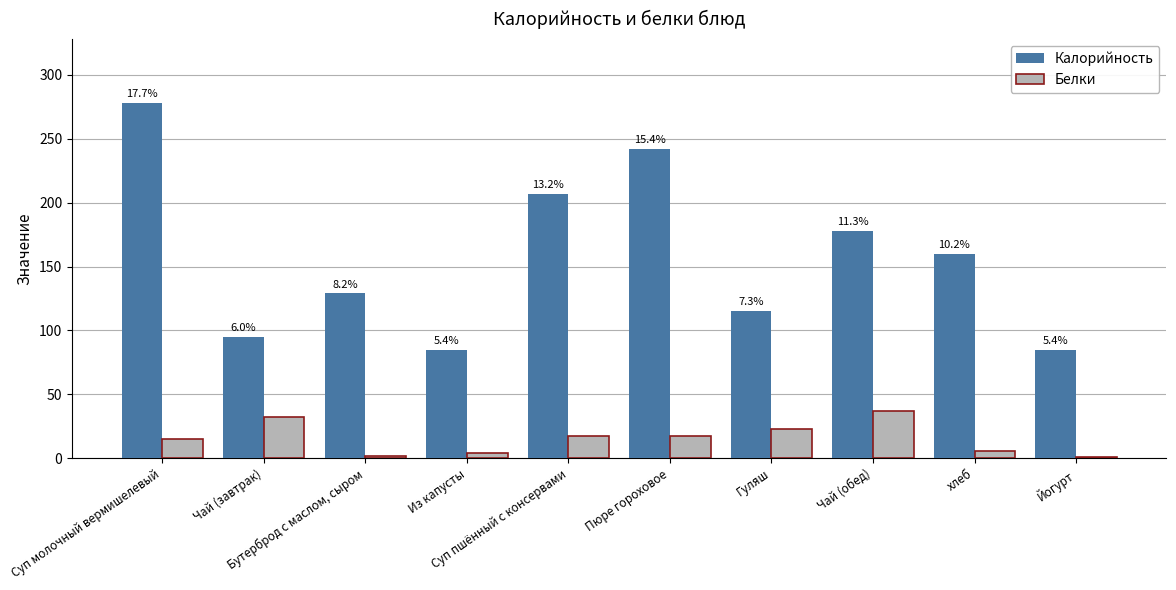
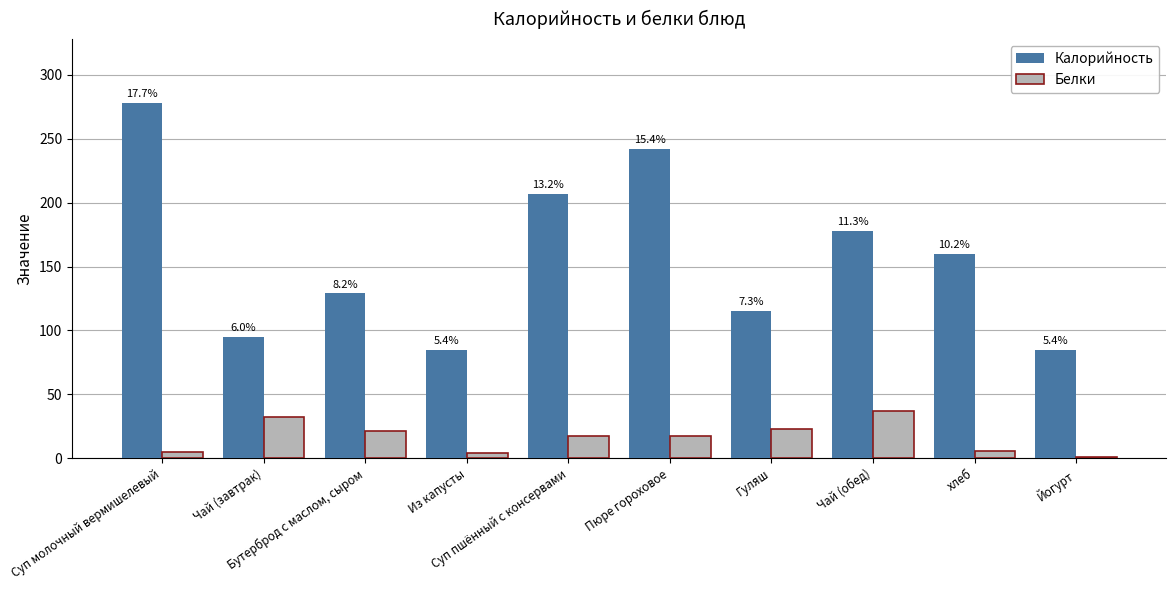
Белки, Суп молочный вермишелевый: 15 -> 5
Белки, Бутерброд с маслом, сыром: 2 -> 21
